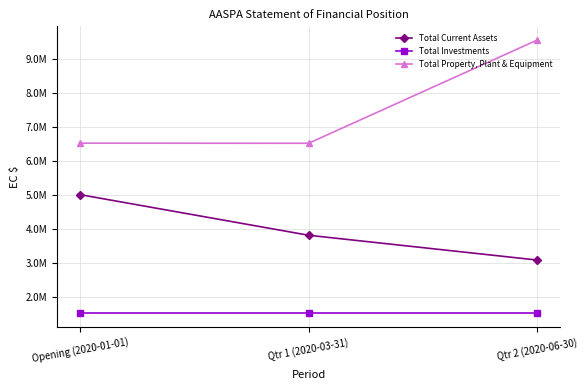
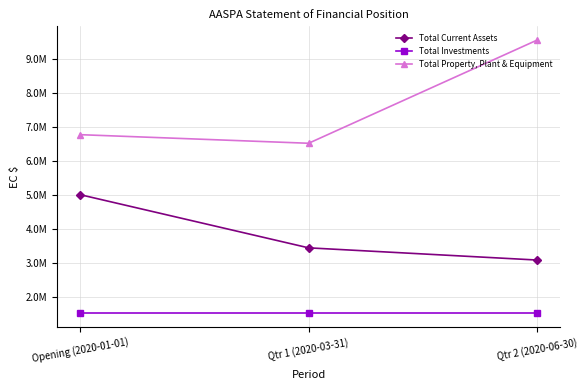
Total Property, Plant & Equipment, Opening (2020-01-01): 6500000 -> 6800000
Total Current Assets, Qtr 1 (2020-03-31): 3800000 -> 3400000
